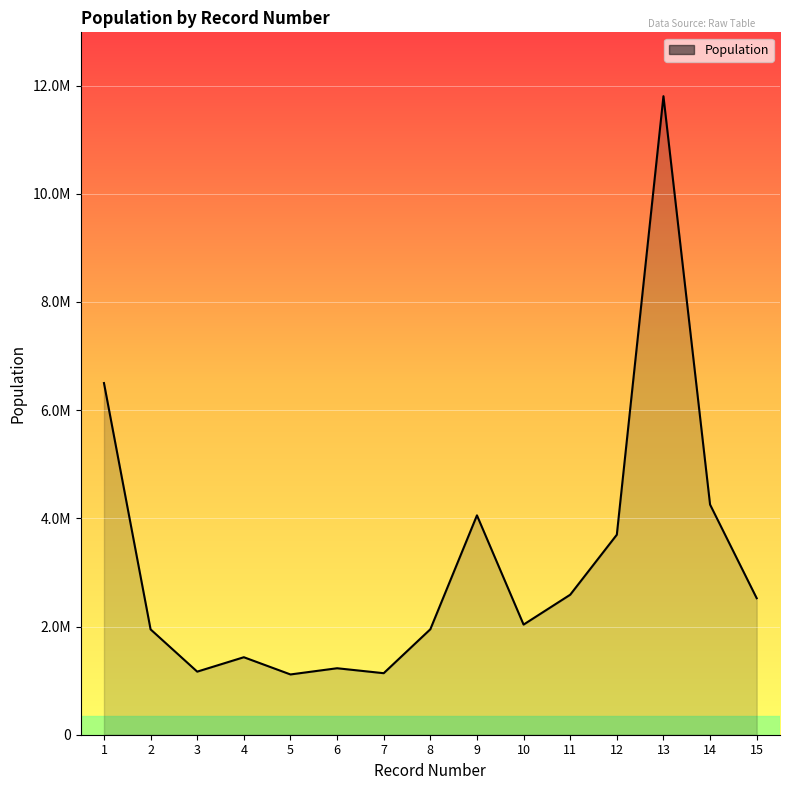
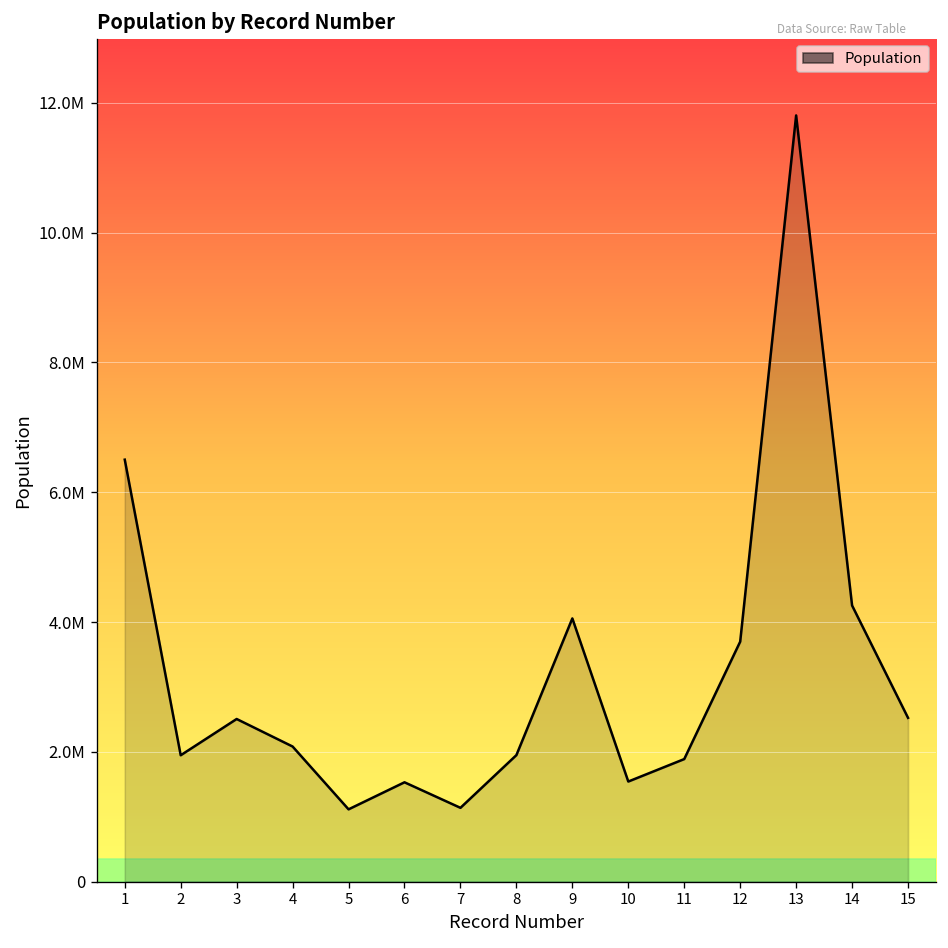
3: 1200000 -> 2500000
4: 1400000 -> 2100000
6: 1200000 -> 1500000
10: 2000000 -> 1500000
11: 2600000 -> 1900000
